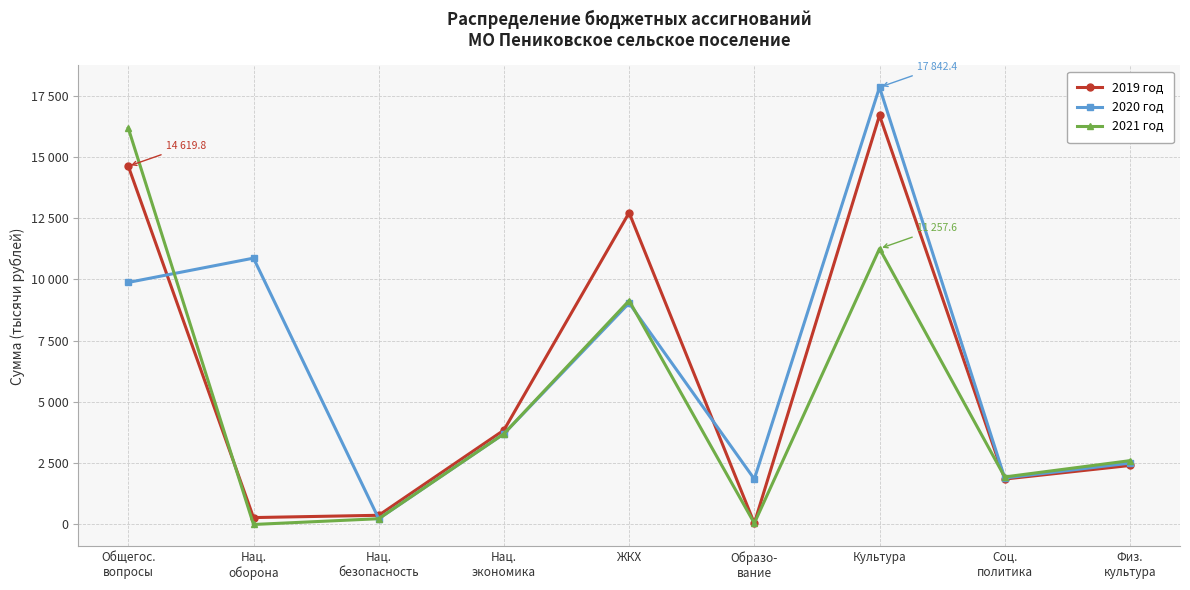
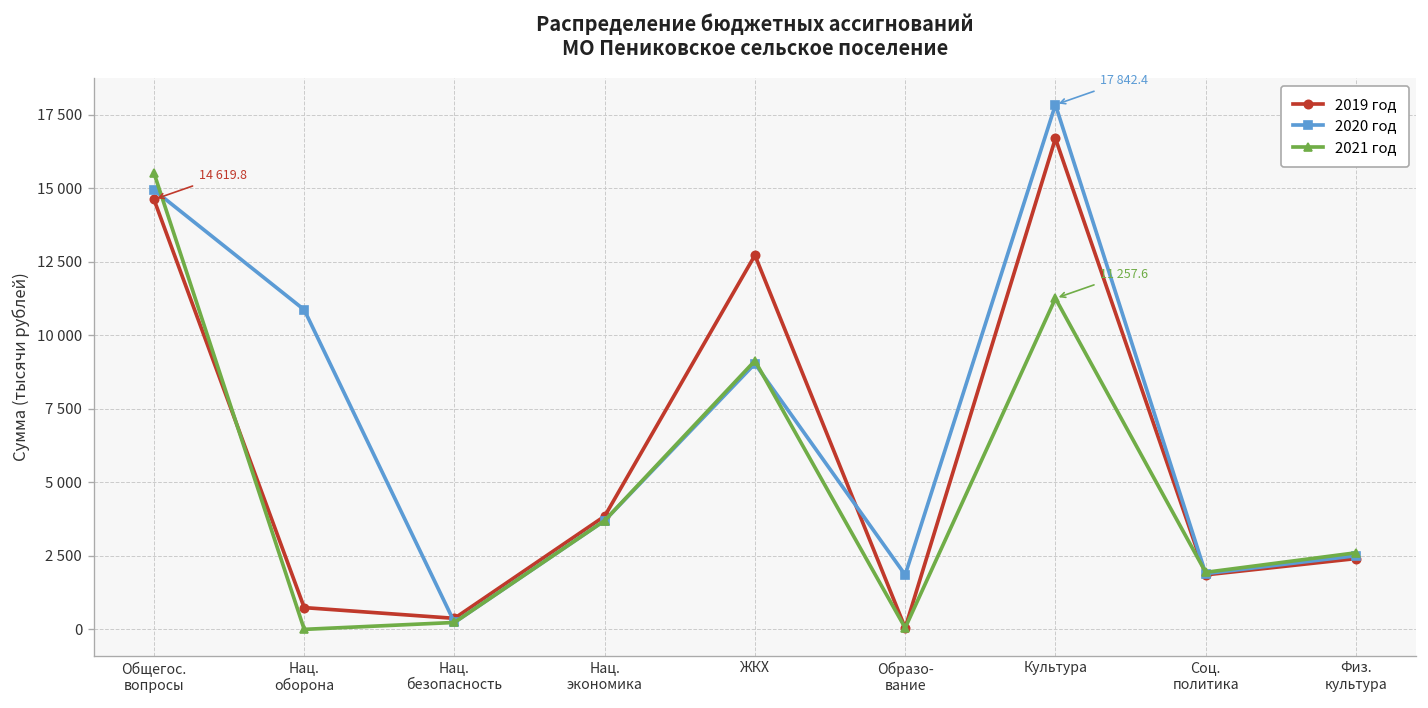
2020 год, Общегос. вопросы: 9900 -> 14900
2021 год, Общегос. вопросы: 16200 -> 15500
2019 год, Нац. оборона: 300 -> 700
